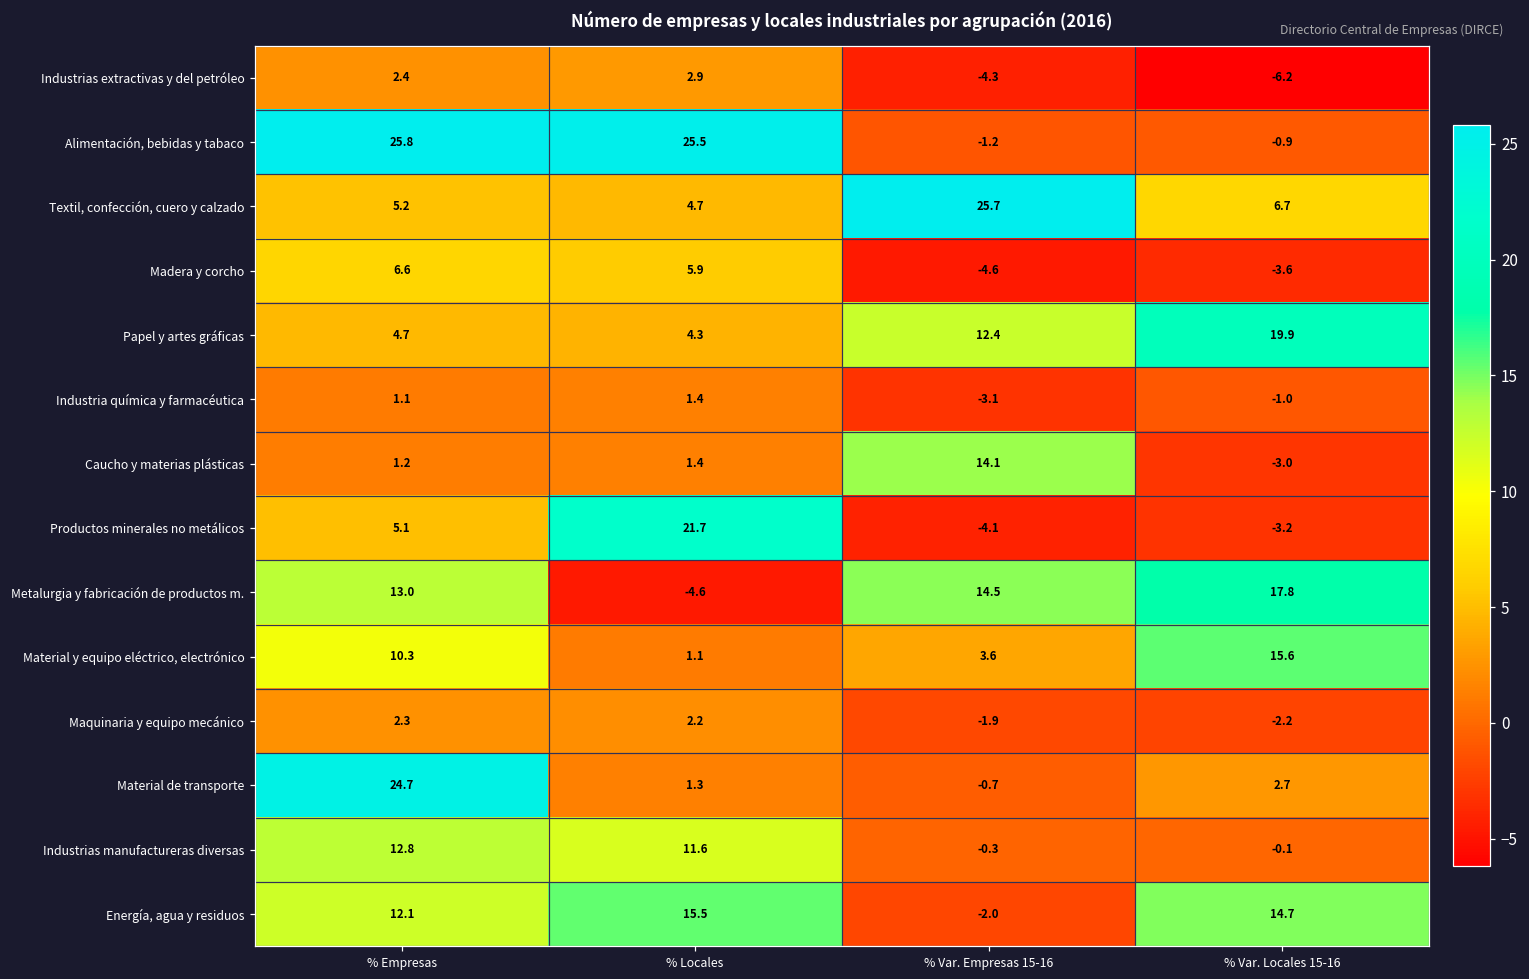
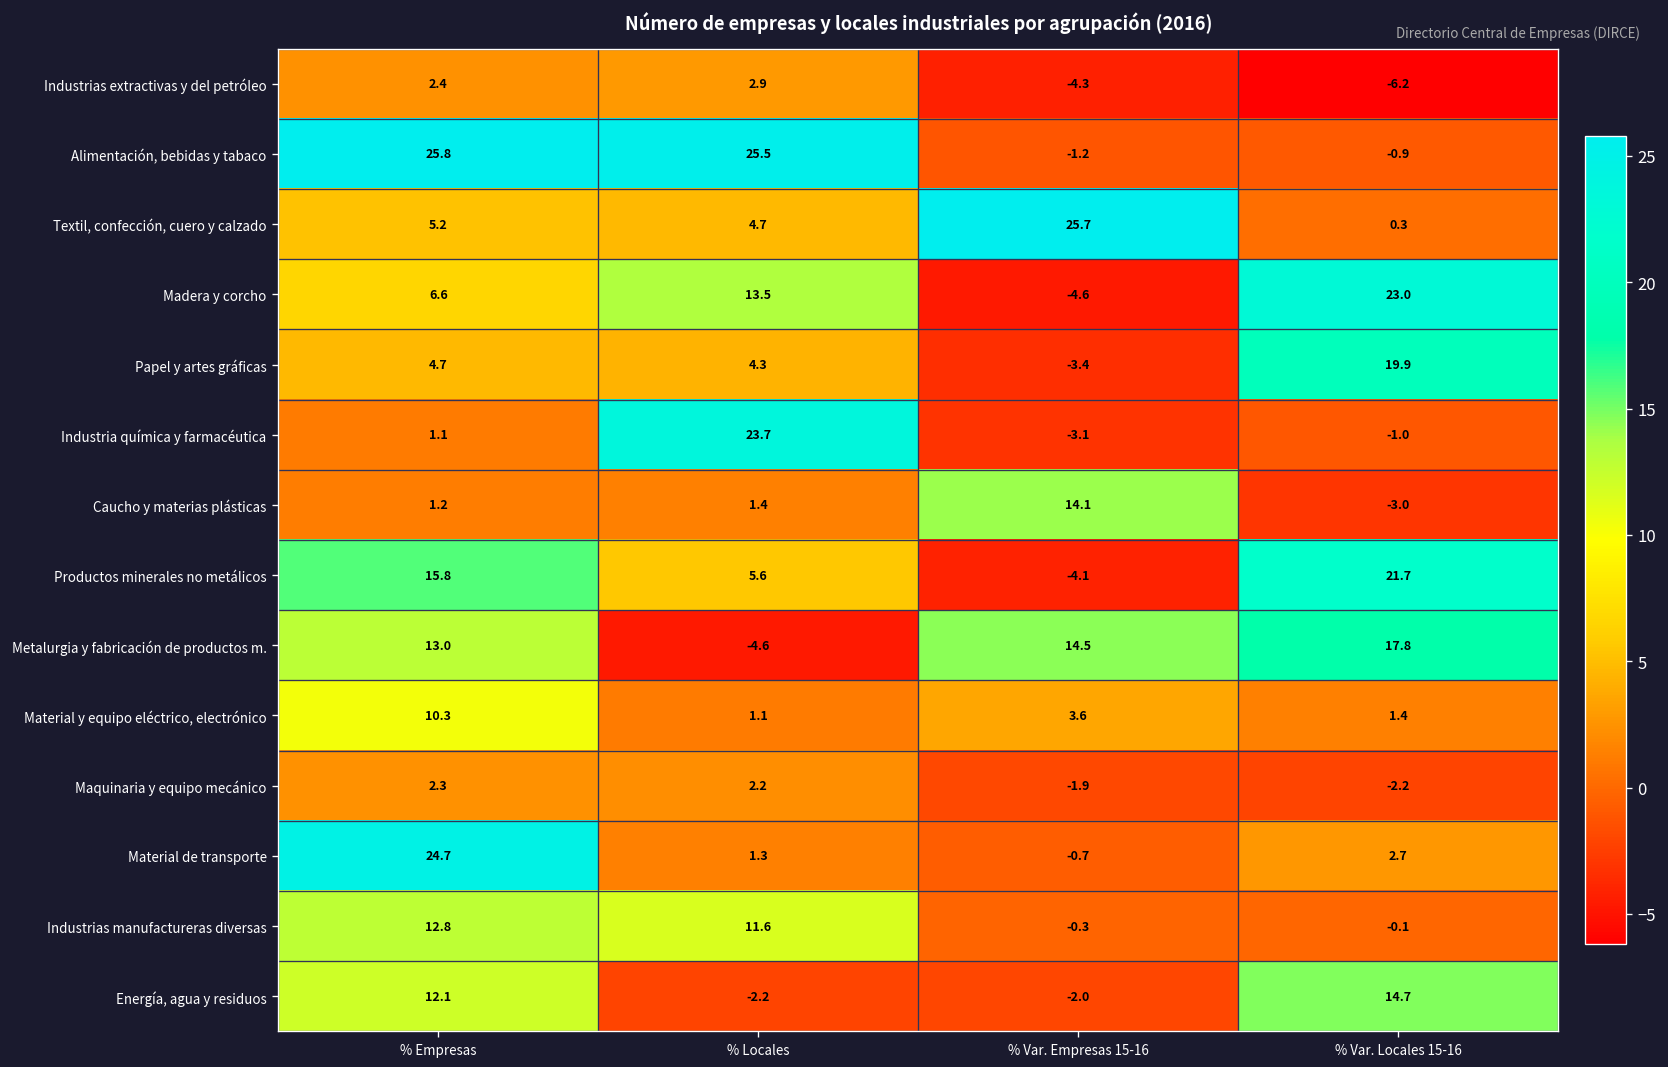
Textil, confección, cuero y calzado, % Var. Locales 15-16: 6.7 -> 0.3
Madera y corcho, % Locales: 5.9 -> 13.5
Madera y corcho, % Var. Locales 15-16: -3.6 -> 23.0
Papel y artes gráficas, % Var. Empresas 15-16: 12.4 -> -3.4
Industria química y farmacéutica, % Locales: 1.4 -> 23.7
Productos minerales no metálicos, % Empresas: 5.1 -> 15.8
Productos minerales no metálicos, % Locales: 21.7 -> 5.6
Productos minerales no metálicos, % Var. Locales 15-16: -3.2 -> 21.7
Material y equipo eléctrico, electrónico, % Var. Locales 15-16: 15.6 -> 1.4
Energía, agua y residuos, % Locales: 15.5 -> -2.2
